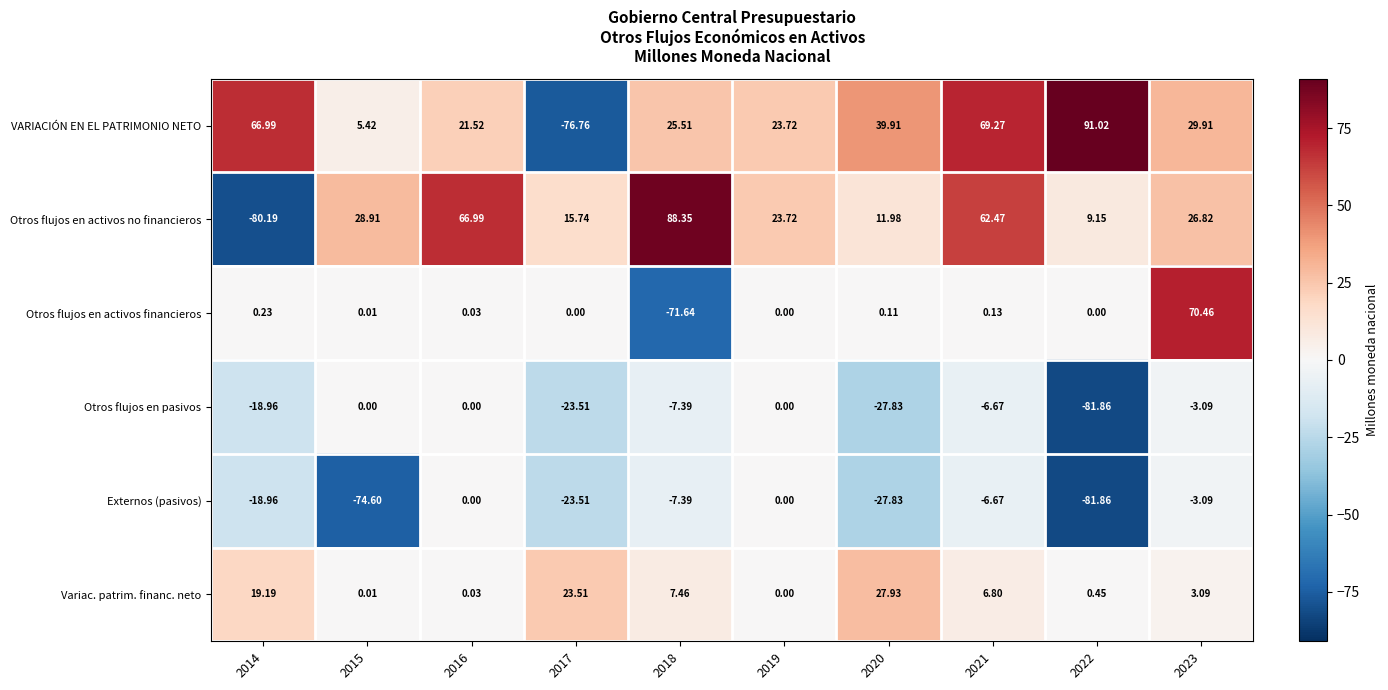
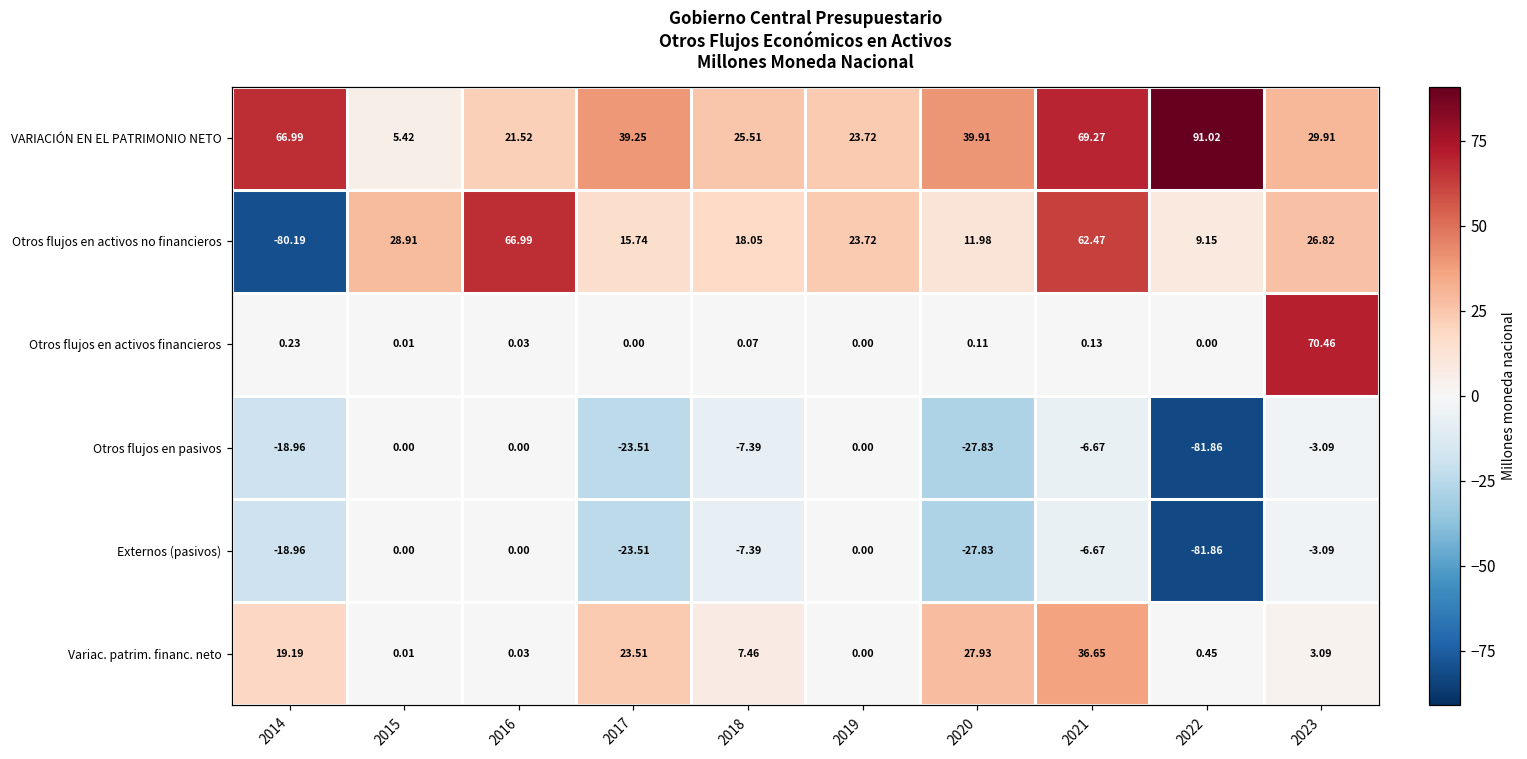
VARIACIÓN EN EL PATRIMONIO NETO, 2017: -76.76 -> 39.25
Otros flujos en activos no financieros, 2018: 88.35 -> 18.05
Otros flujos en activos financieros, 2018: -71.64 -> 0.07
Externos (pasivos), 2015: -74.60 -> 0.00
Variac. patrim. financ. neto, 2021: 6.80 -> 36.65
